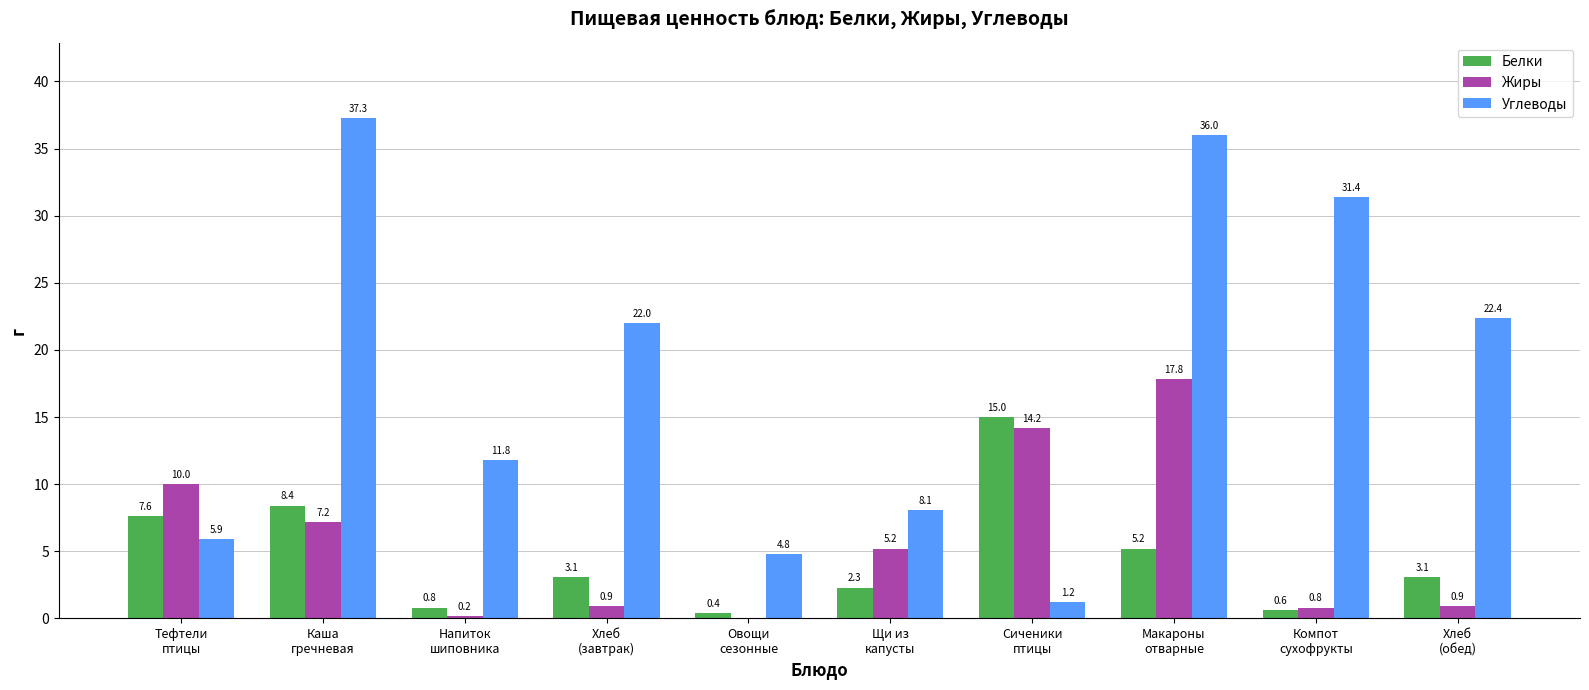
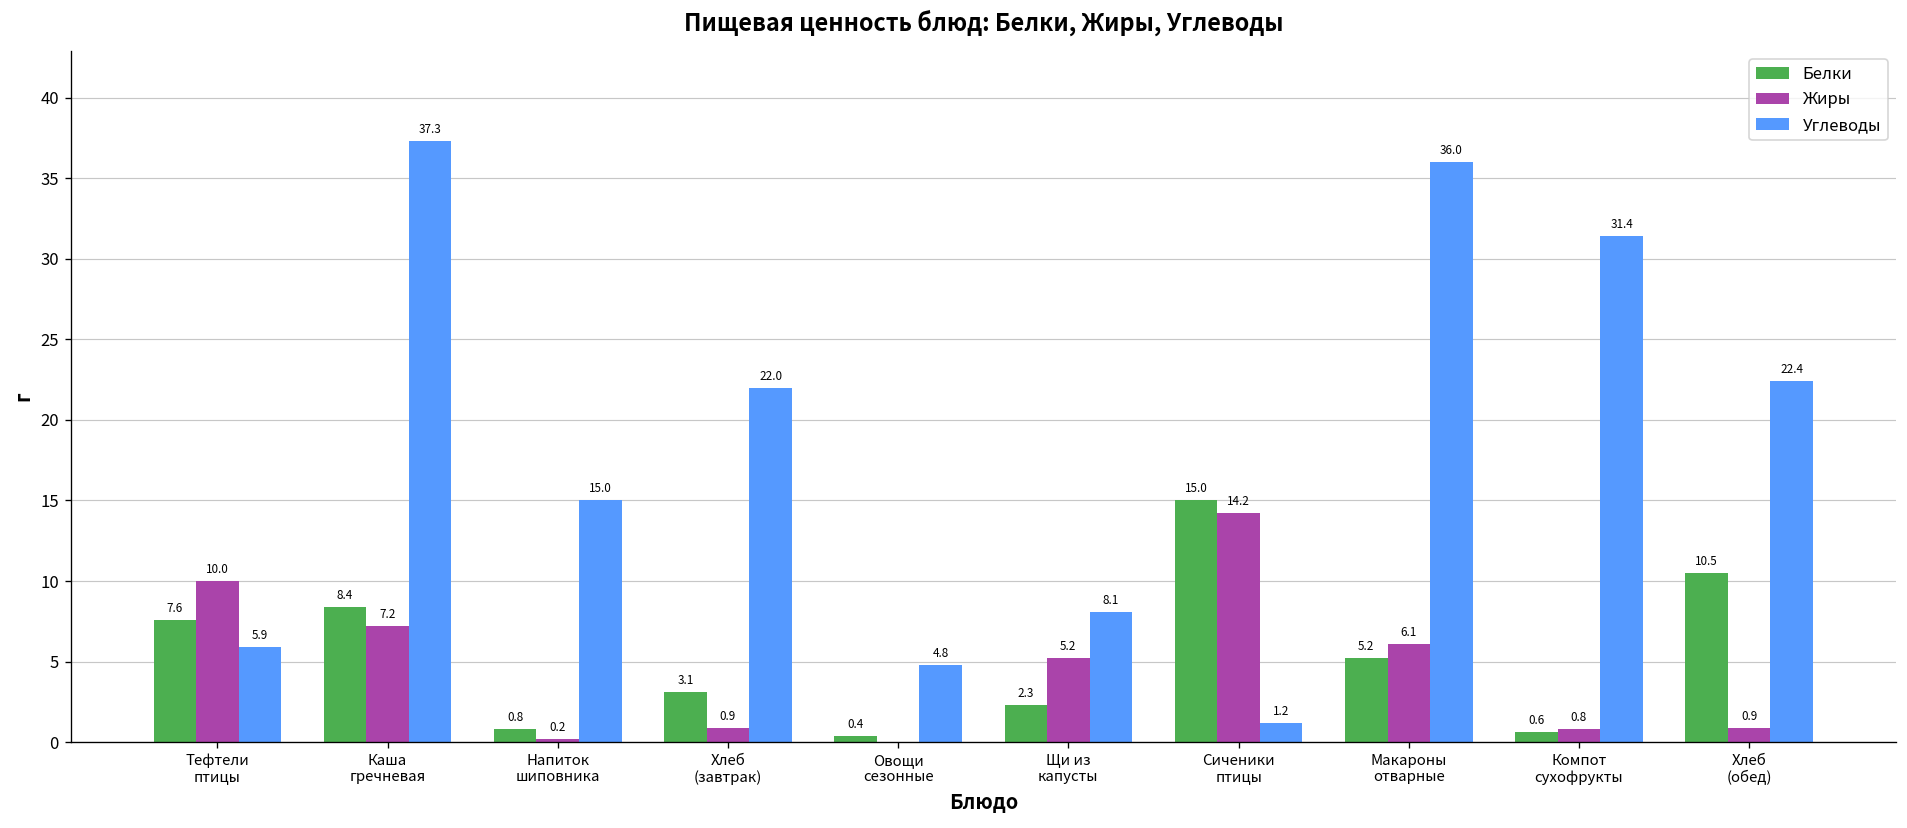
Углеводы, Напиток шиповника: 11.8 -> 15.0
Жиры, Макароны отварные: 17.8 -> 6.1
Белки, Хлеб (обед): 3.1 -> 10.5
